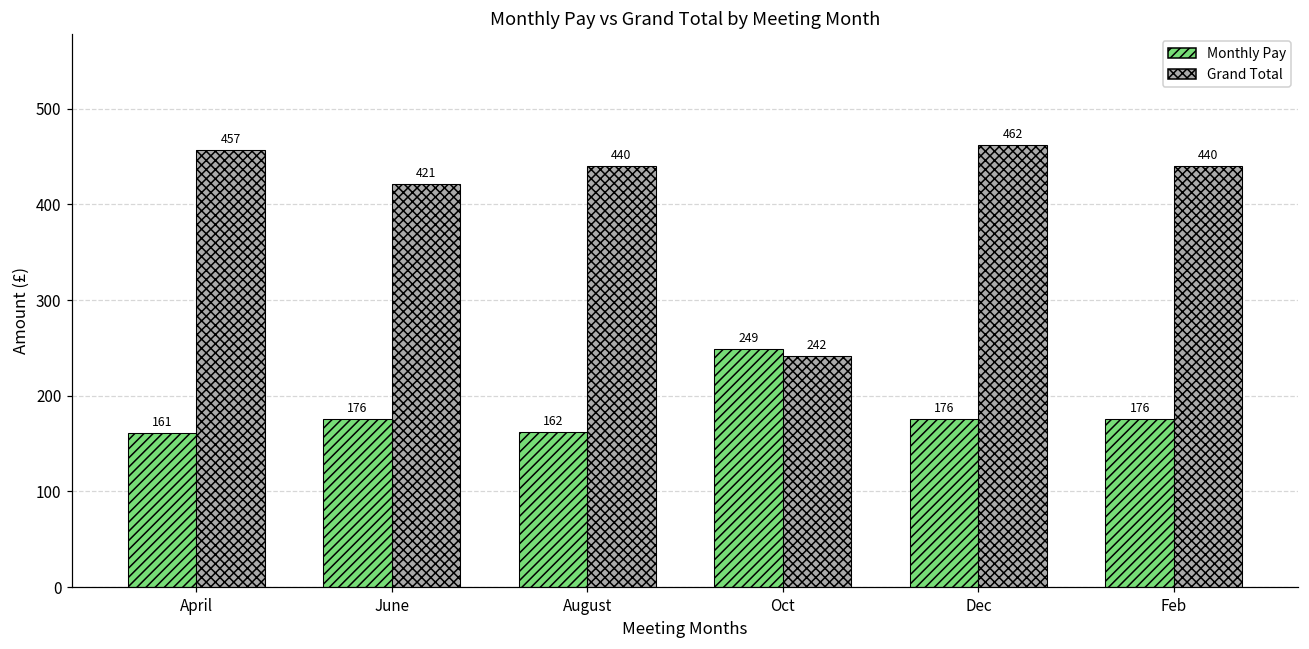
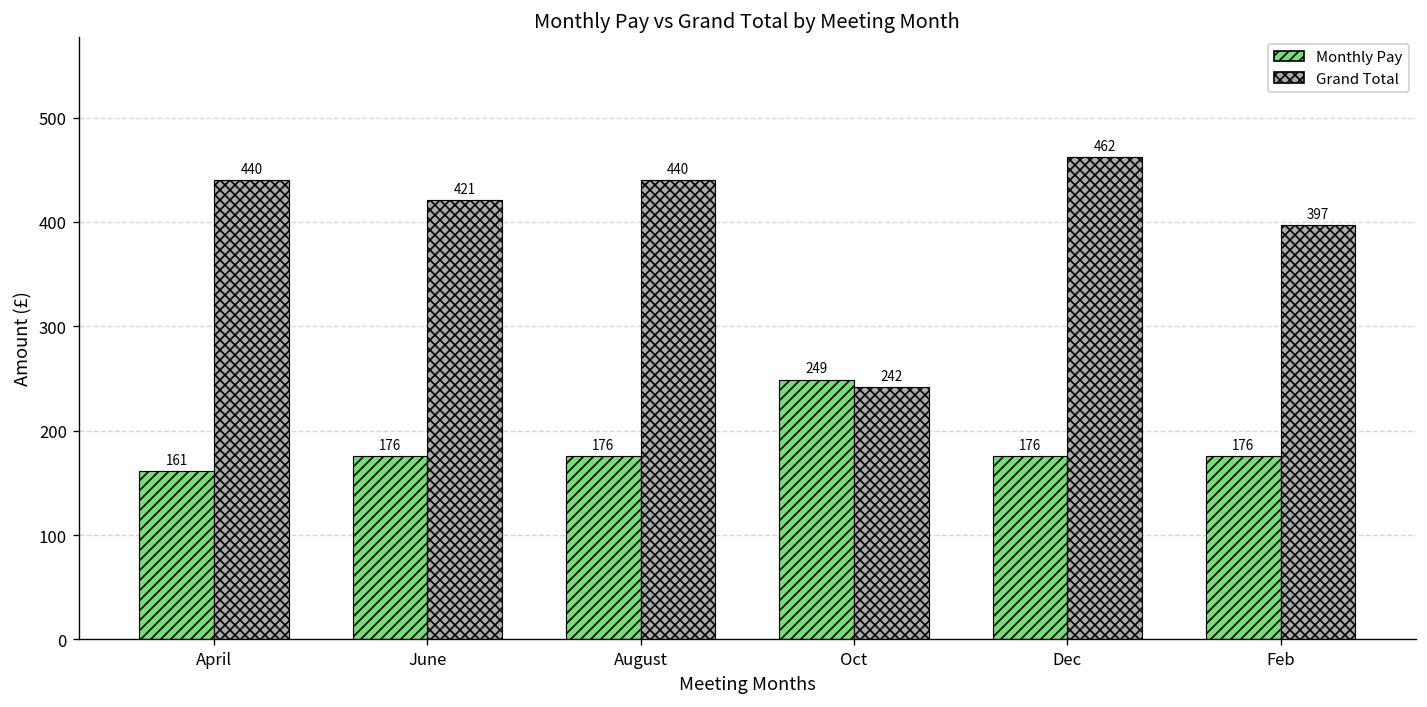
Grand Total, April: 457 -> 440
Monthly Pay, August: 162 -> 176
Grand Total, Feb: 440 -> 397
